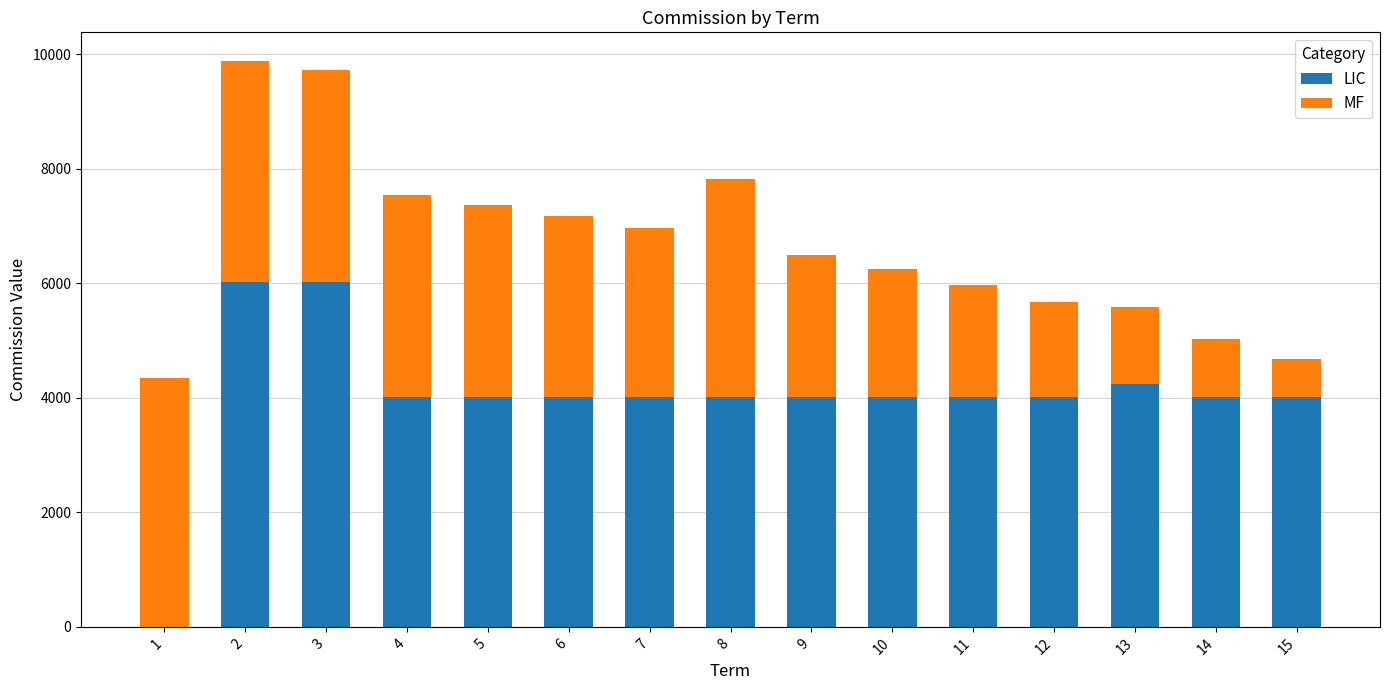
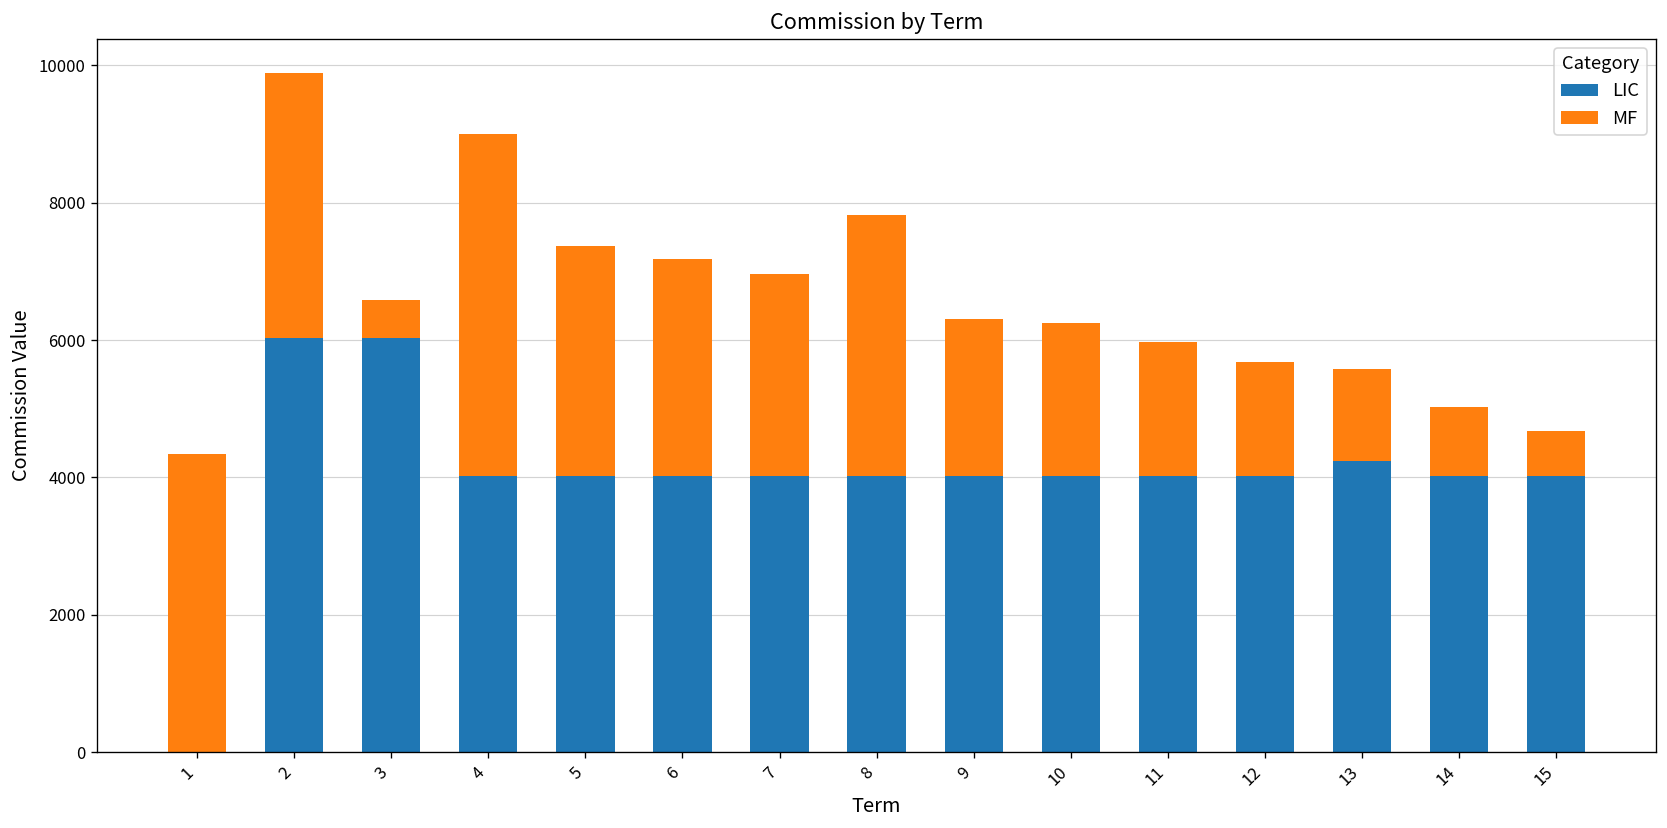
MF, 3: 3700 -> 600
MF, 4: 3500 -> 5000
MF, 9: 2500 -> 2300
